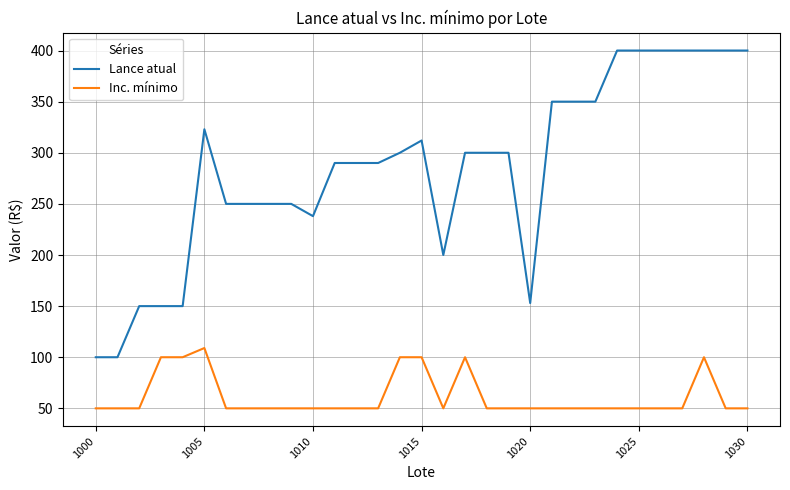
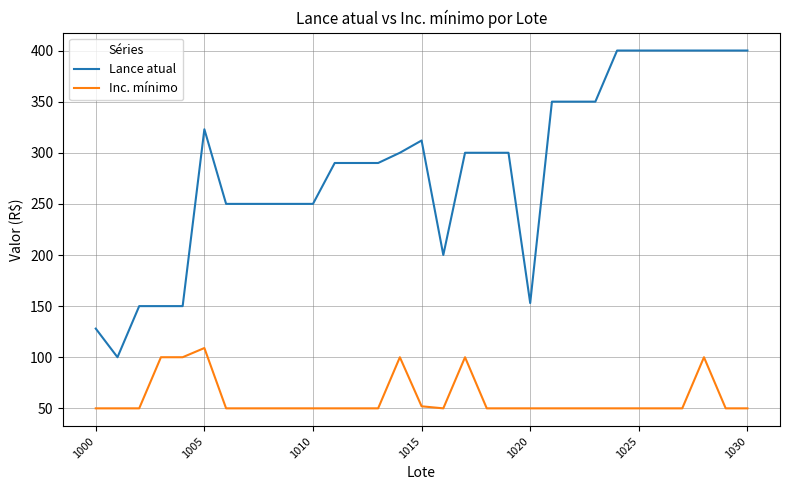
Lance atual, 1000: 100 -> 128
Lance atual, 1010: 238 -> 250
Inc. mínimo, 1015: 100 -> 52
